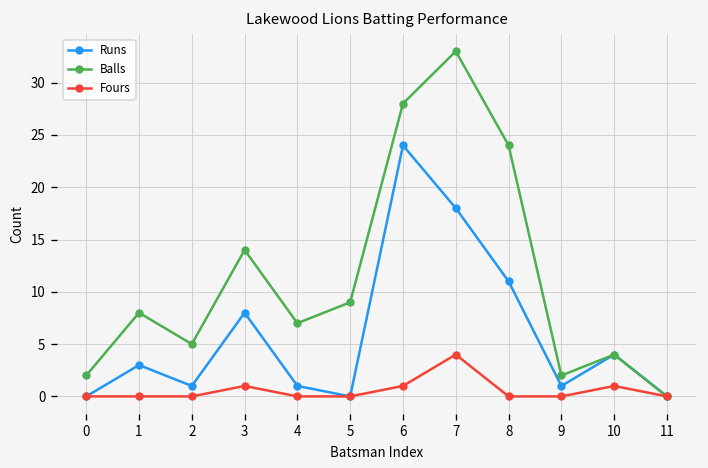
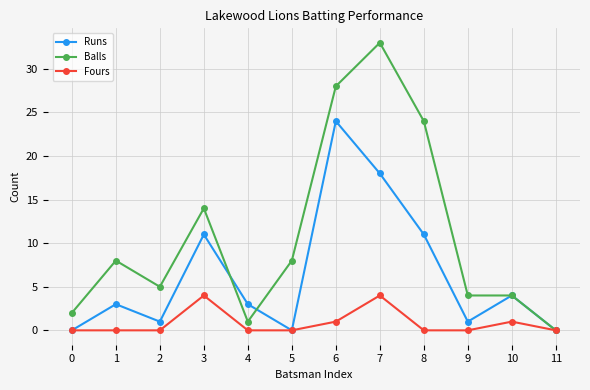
Runs, 3: 8 -> 11
Fours, 3: 1 -> 4
Runs, 4: 1 -> 3
Balls, 4: 7 -> 1
Balls, 5: 9 -> 8
Balls, 9: 2 -> 4
